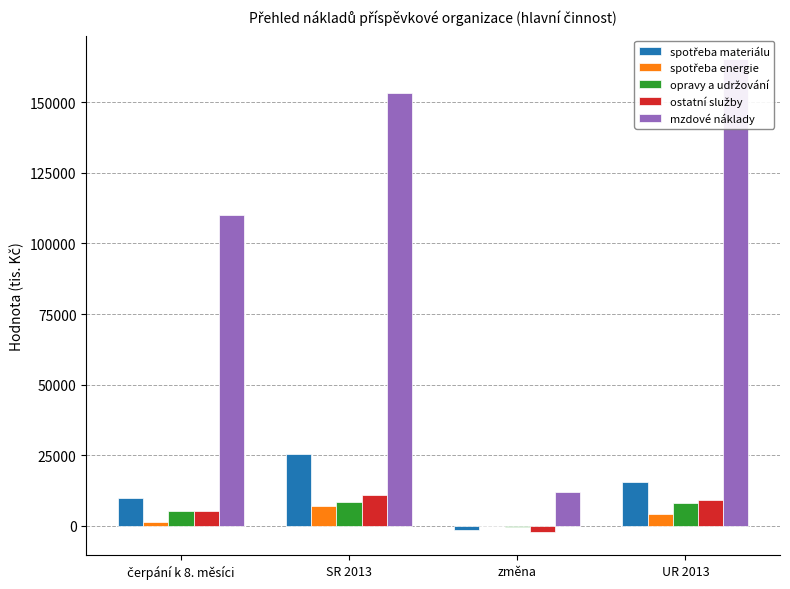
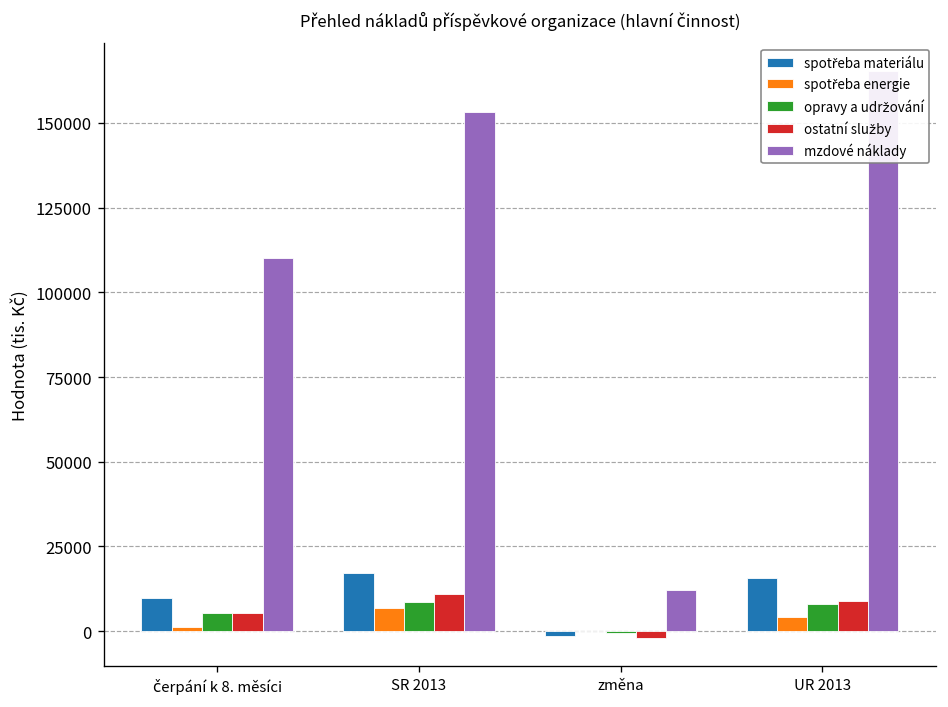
spotřeba materiálu, SR 2013: 25000 -> 17000
